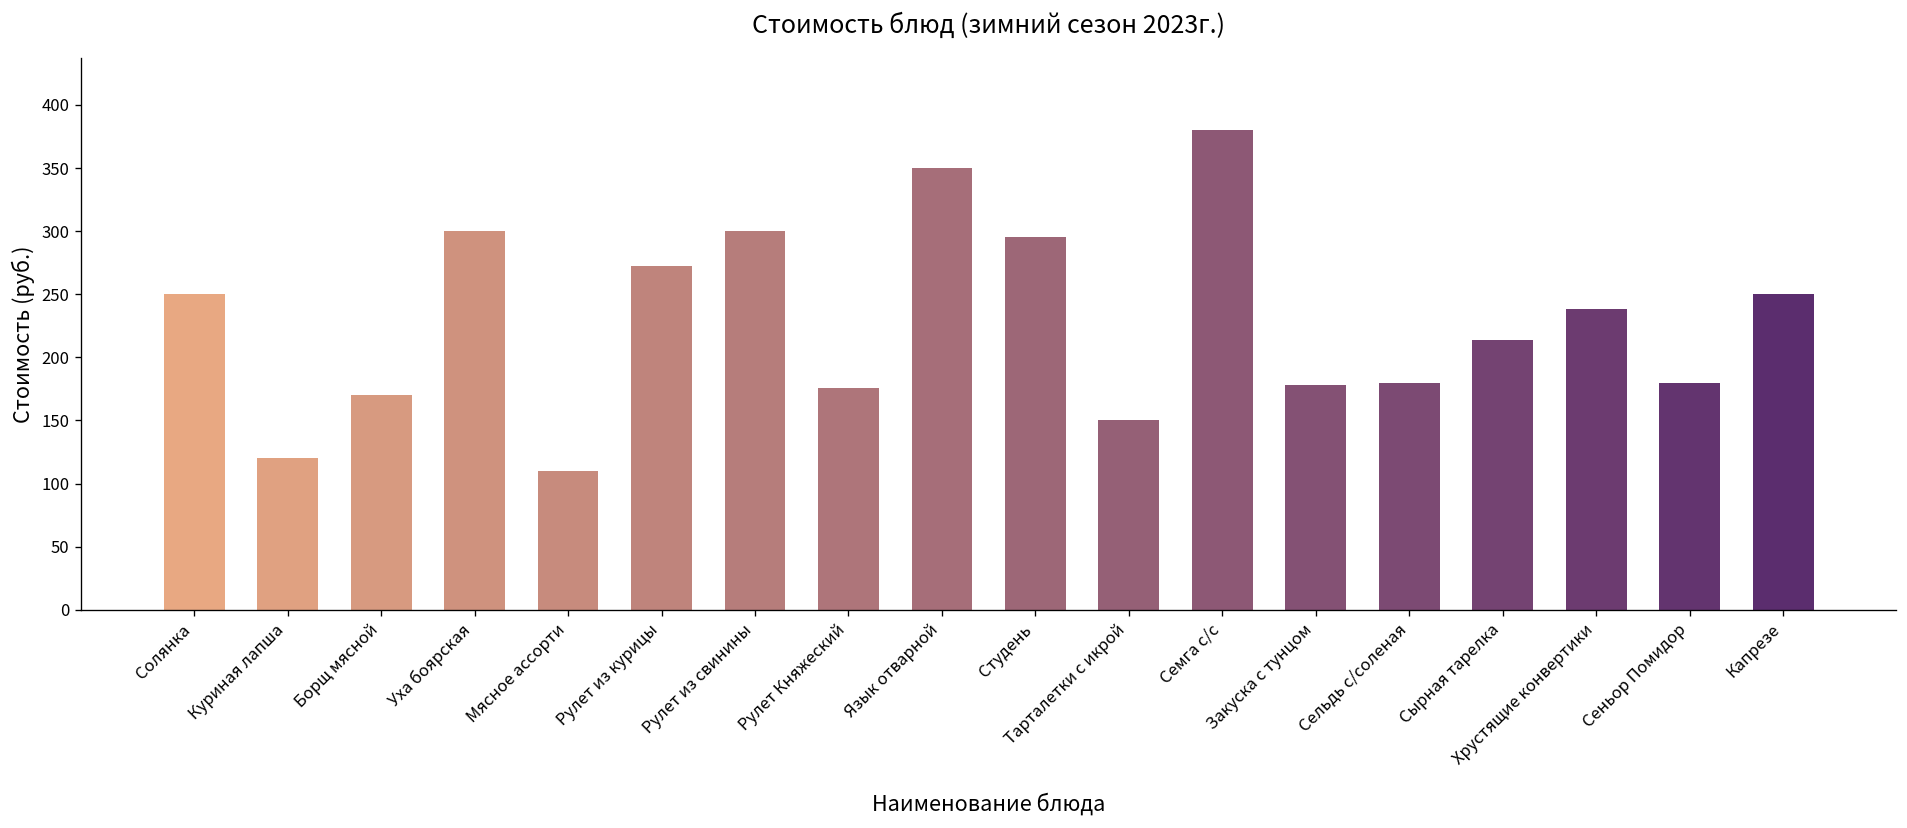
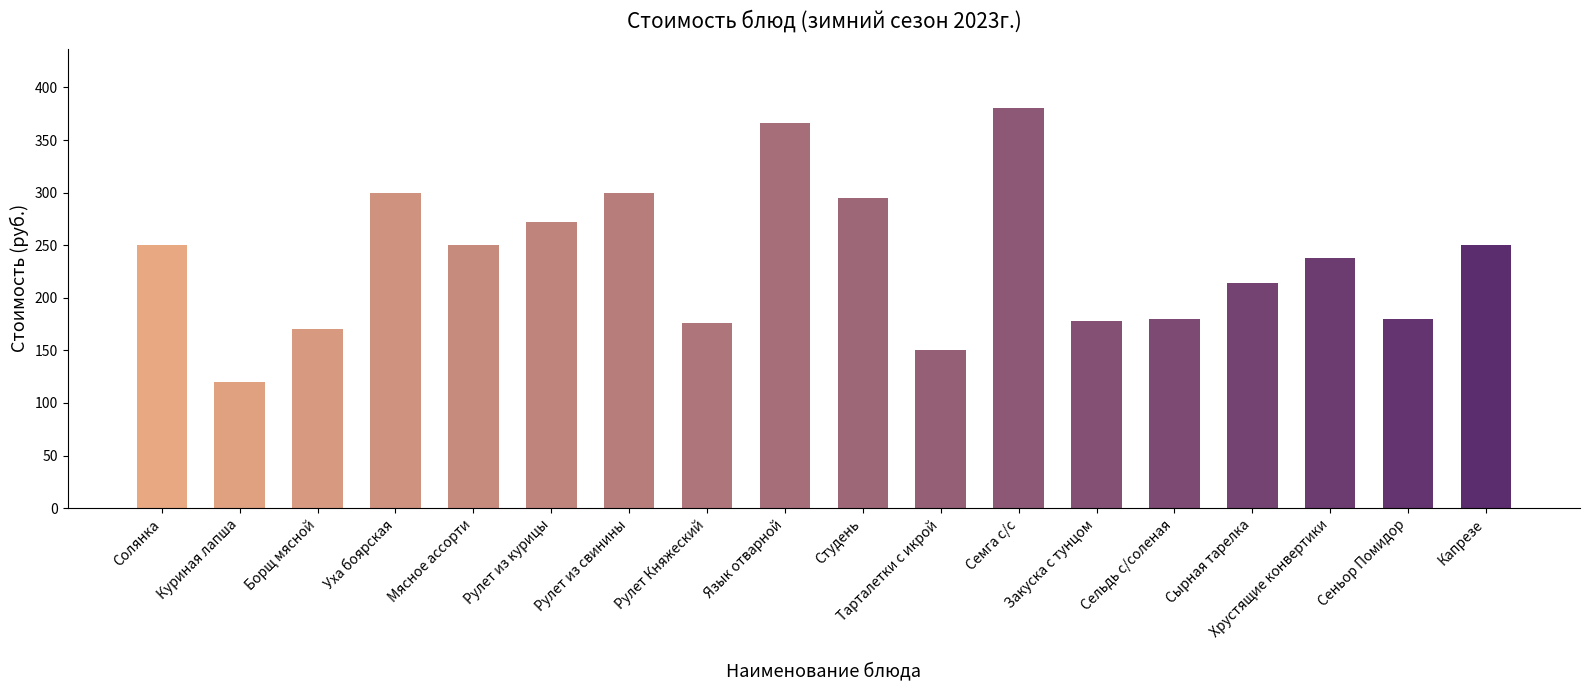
Мясное ассорти: 110 -> 250
Язык отварной: 350 -> 366
